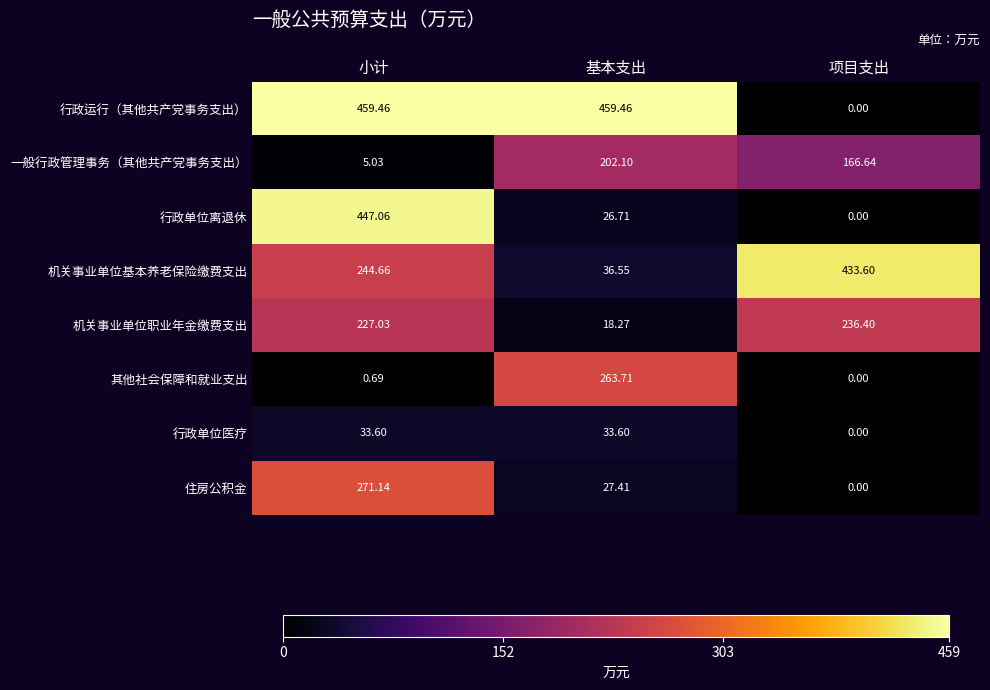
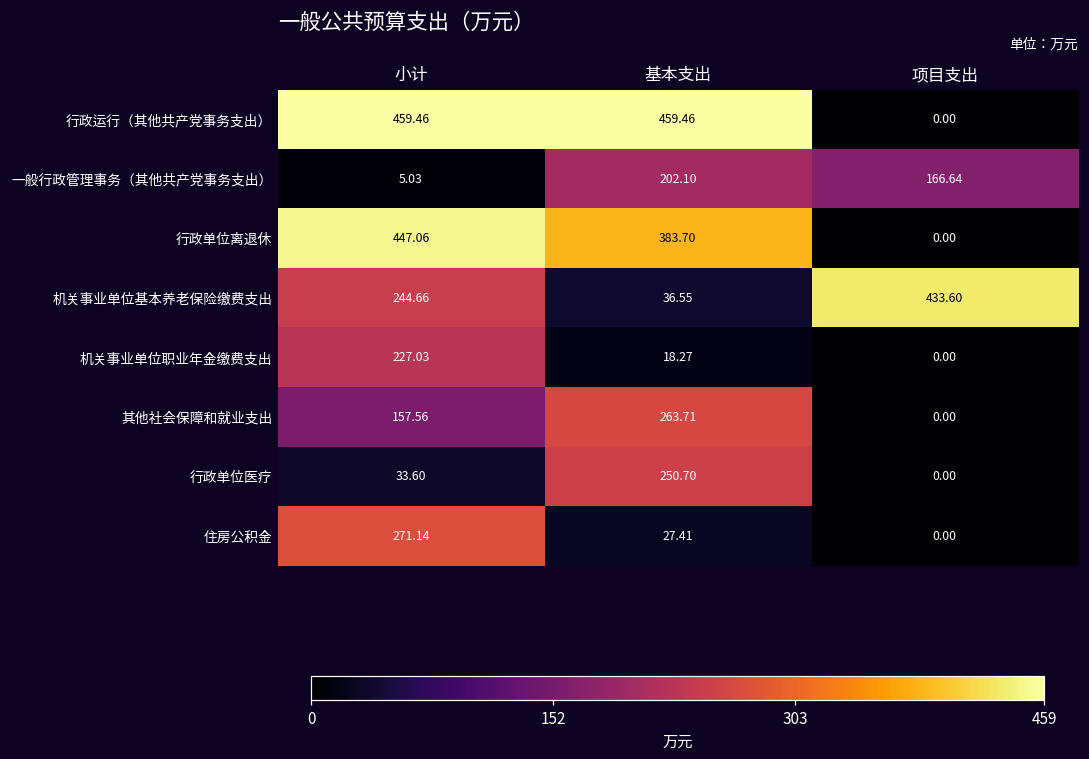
行政单位离退休, 基本支出: 26.71 -> 383.70
机关事业单位职业年金缴费支出, 项目支出: 236.40 -> 0.00
其他社会保障和就业支出, 小计: 0.69 -> 157.56
行政单位医疗, 基本支出: 33.60 -> 250.70
